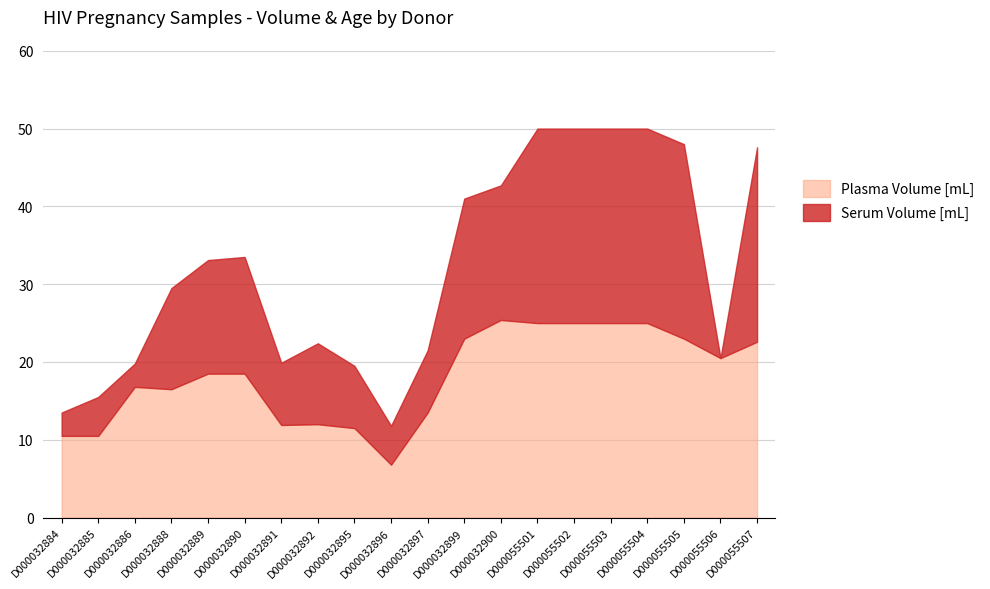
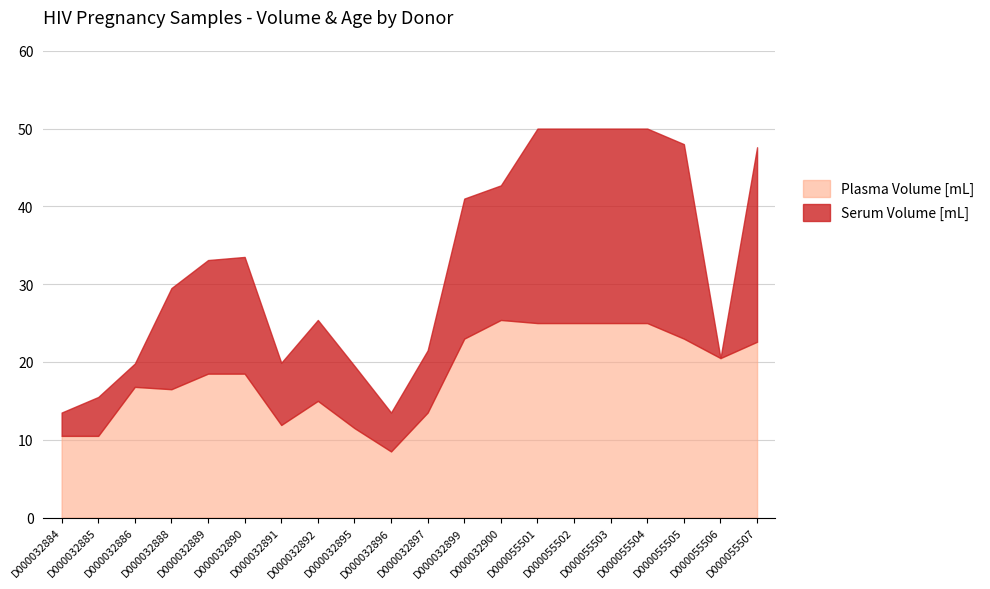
Plasma Volume [mL], D000032892: 12 -> 15
Plasma Volume [mL], D000032896: 7 -> 9
